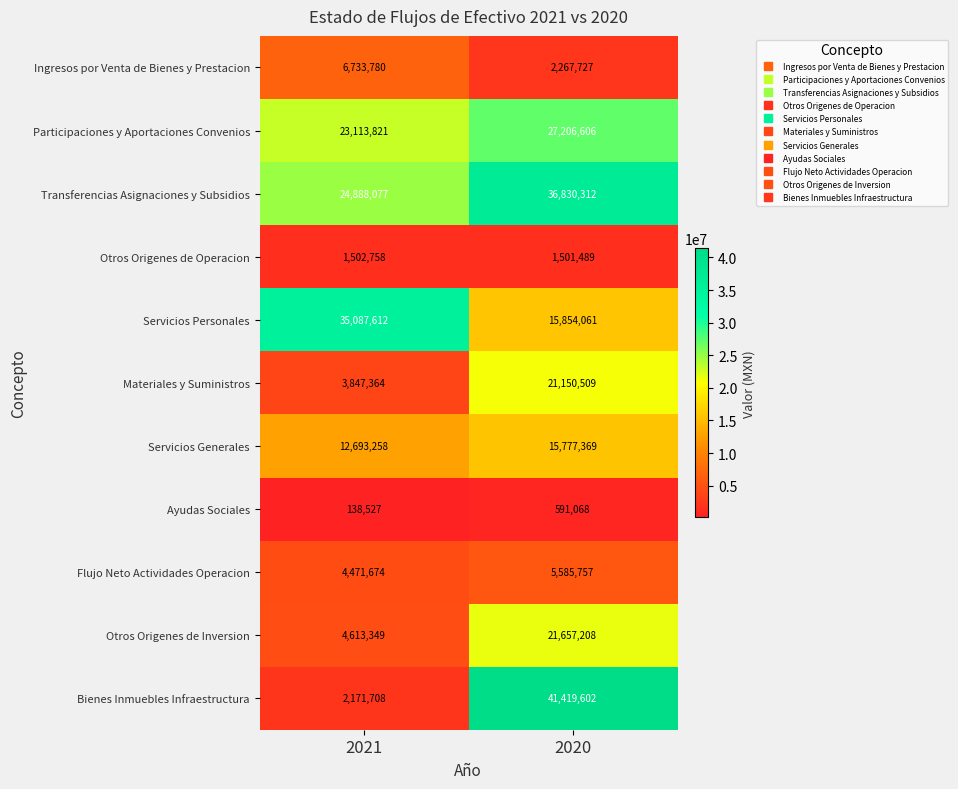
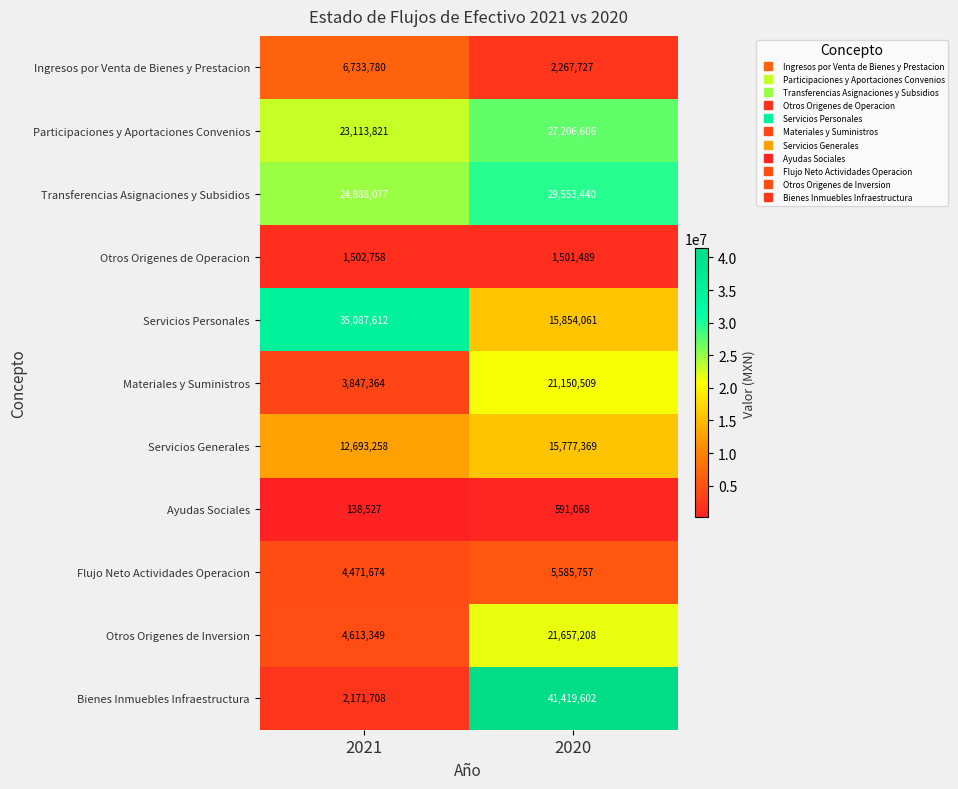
Transferencias Asignaciones y Subsidios, 2020: 36,830,312 -> 29,553,440
